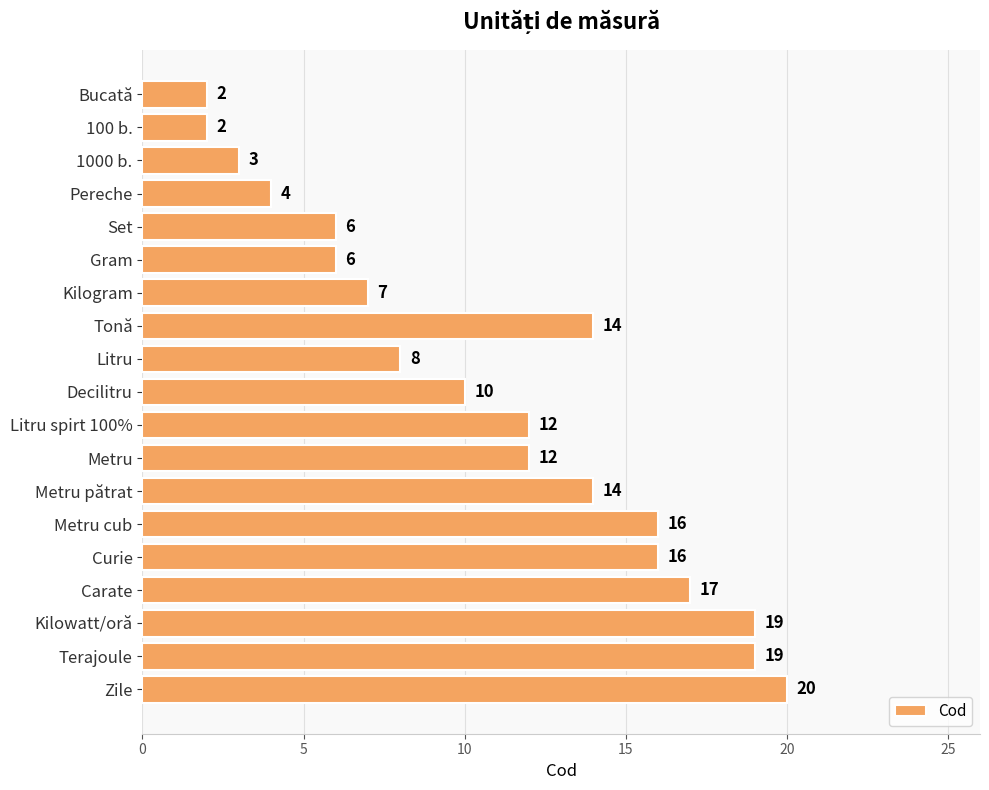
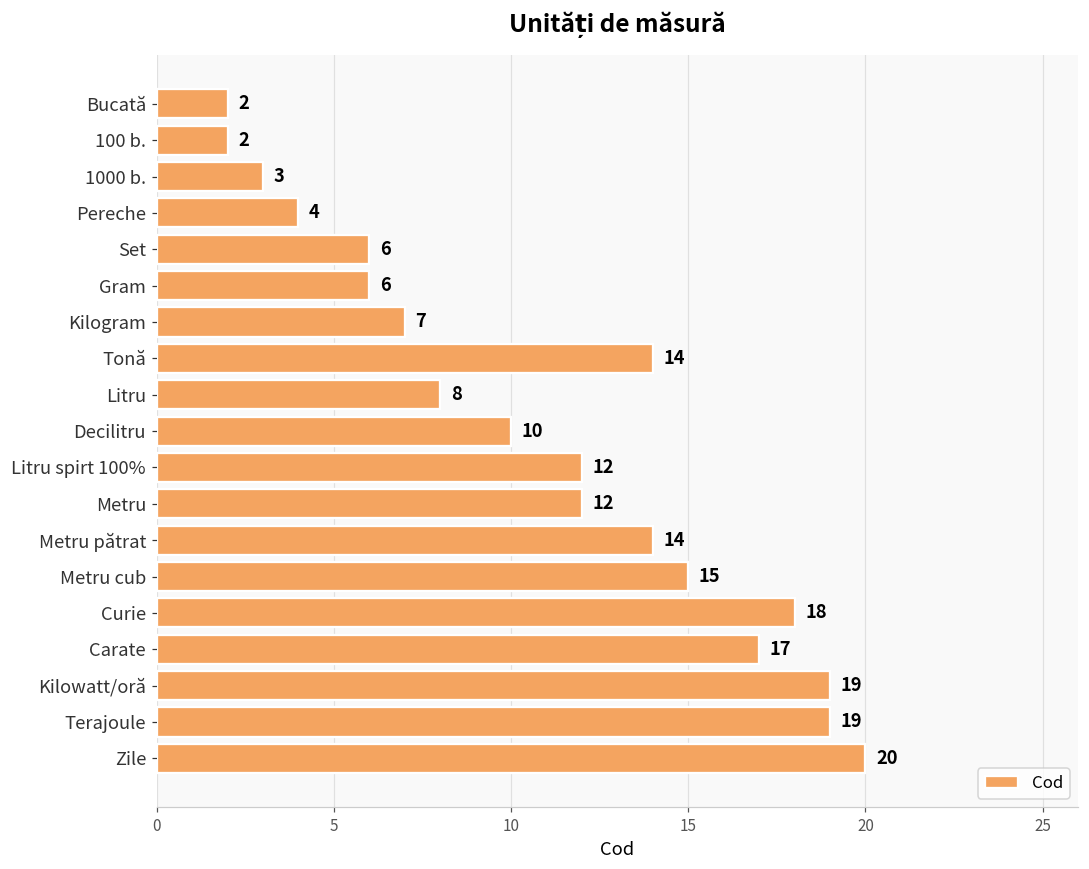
Metru cub: 16 -> 15
Curie: 16 -> 18
